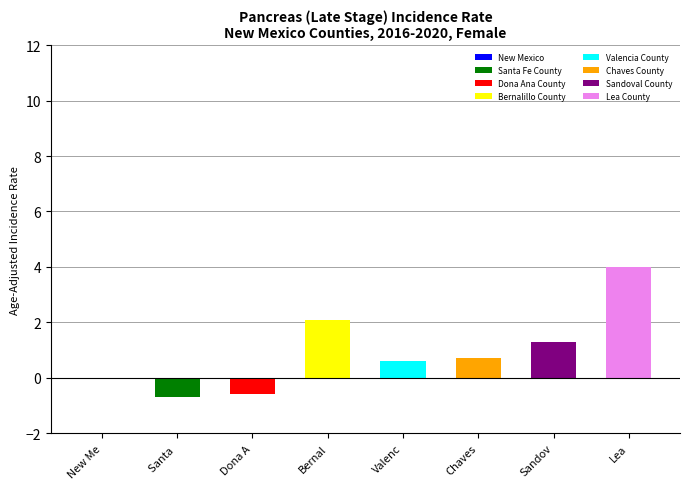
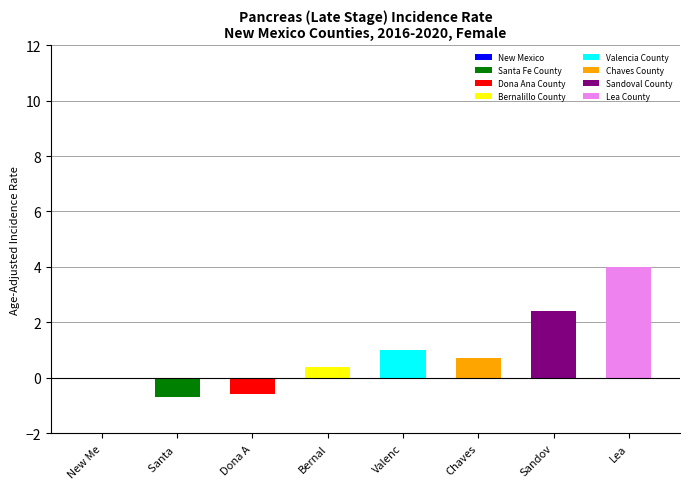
Bernal: 2.1 -> 0.4
Valenc: 0.6 -> 1.0
Sandov: 1.3 -> 2.4
